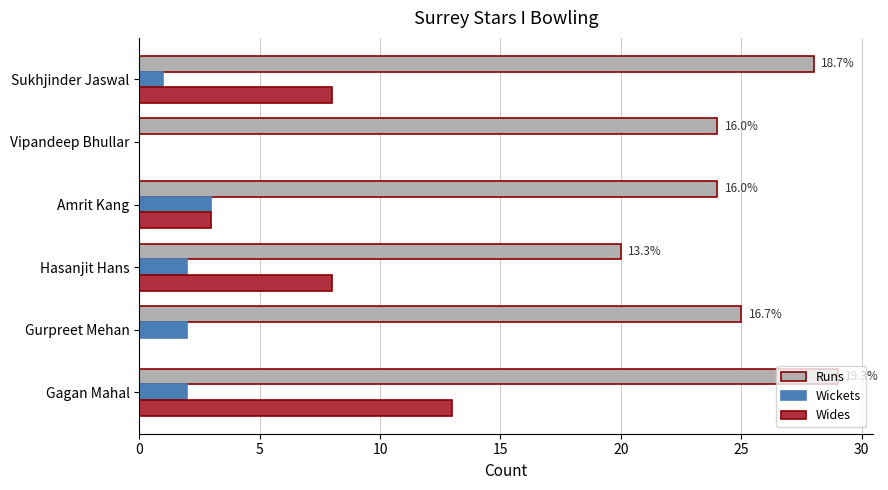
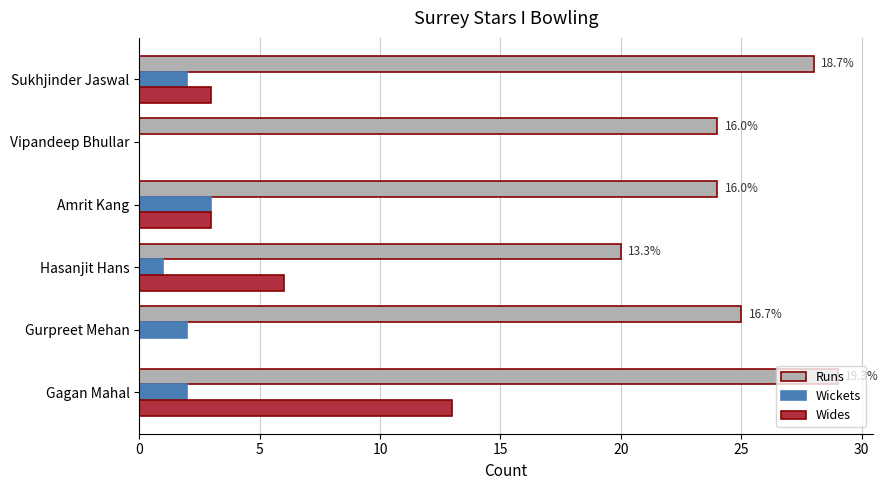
Wickets, Sukhjinder Jaswal: 1 -> 2
Wides, Sukhjinder Jaswal: 8 -> 3
Wickets, Hasanjit Hans: 2 -> 1
Wides, Hasanjit Hans: 8 -> 6
